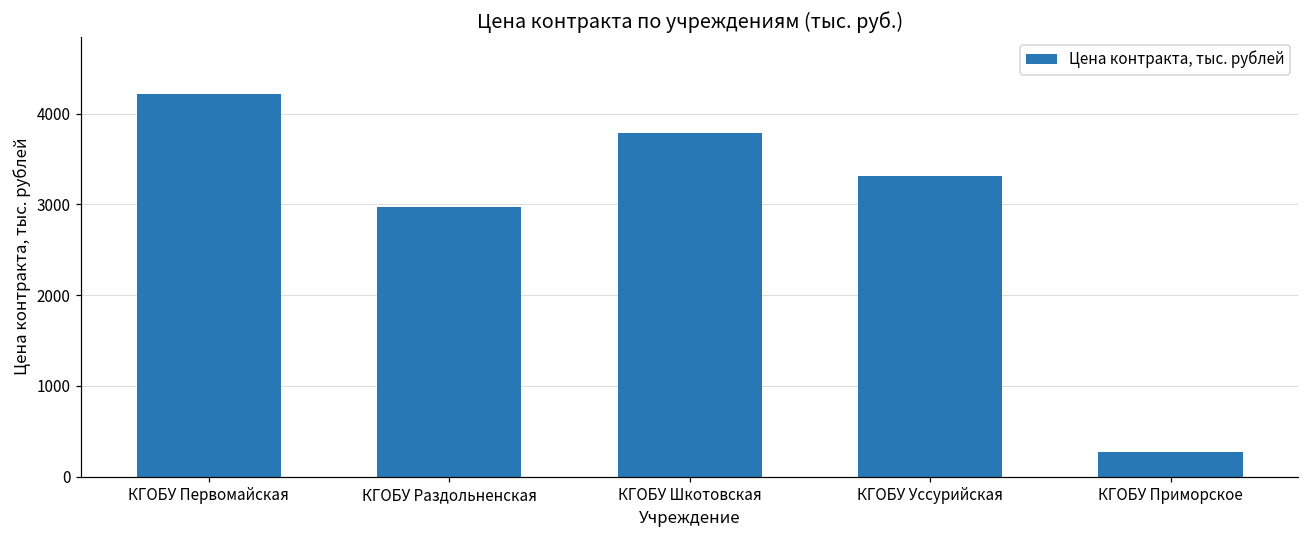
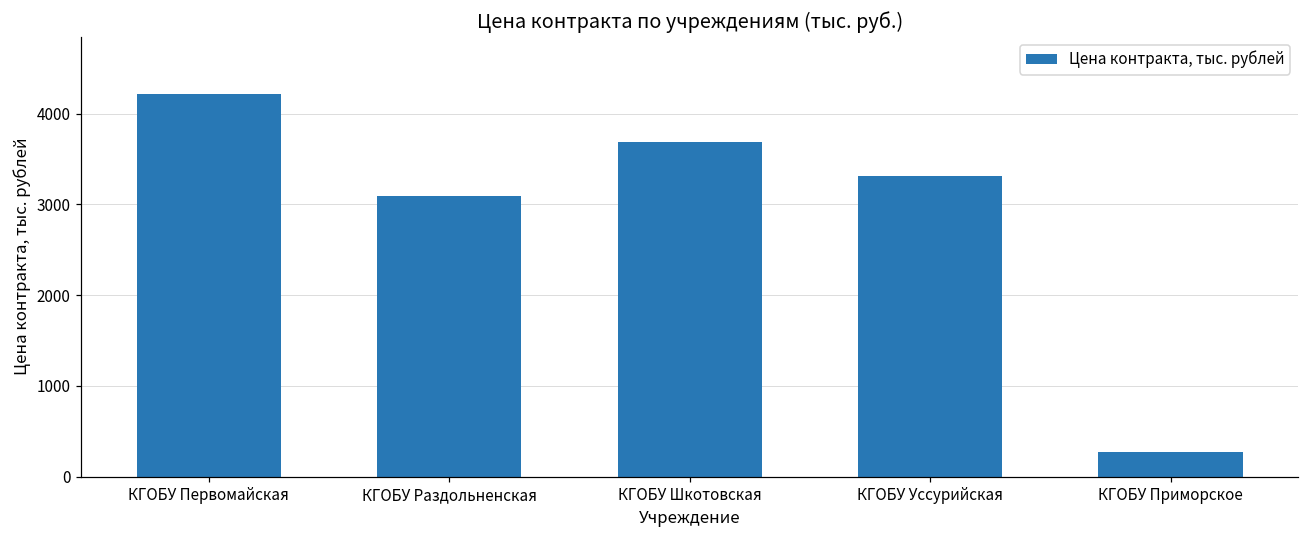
КГОБУ Раздольненская: 3000 -> 3100
КГОБУ Шкотовская: 3800 -> 3700
